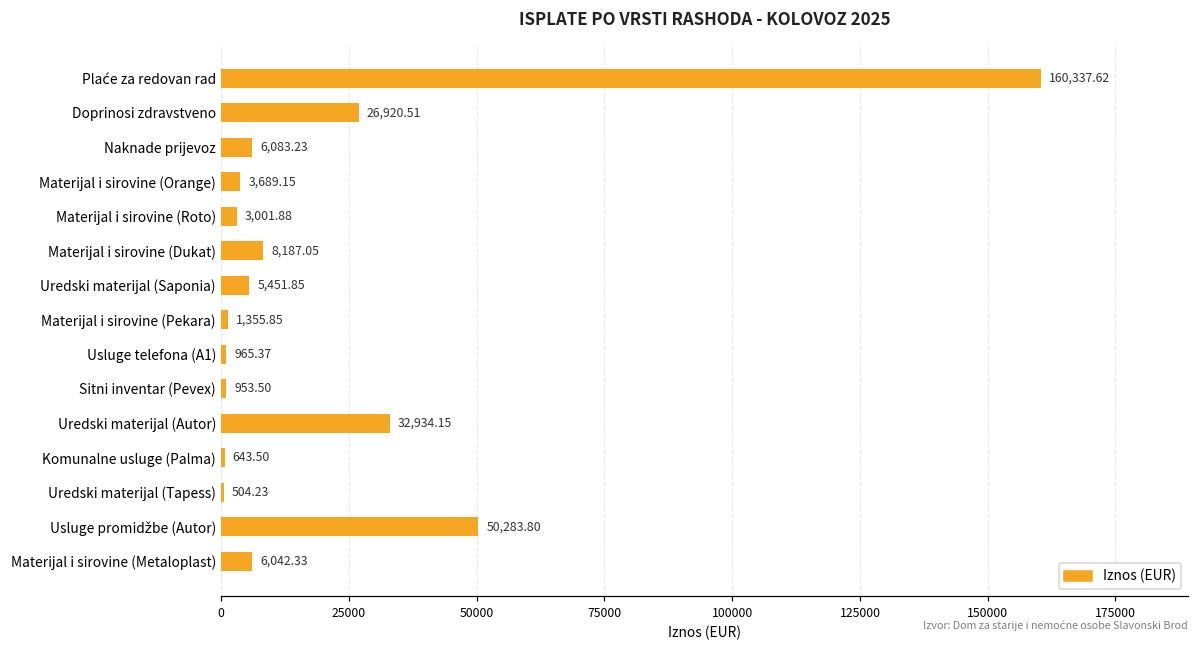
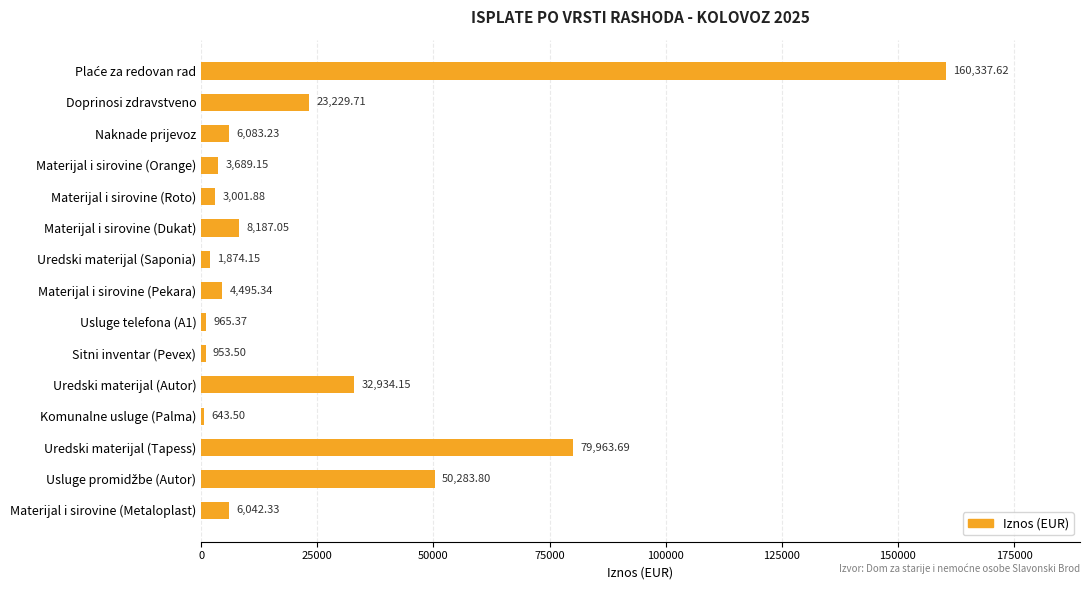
Doprinosi zdravstveno: 26,920.51 -> 23,229.71
Uredski materijal (Saponia): 5,451.85 -> 1,874.15
Materijal i sirovine (Pekara): 1,355.85 -> 4,495.34
Uredski materijal (Tapess): 504.23 -> 79,963.69
